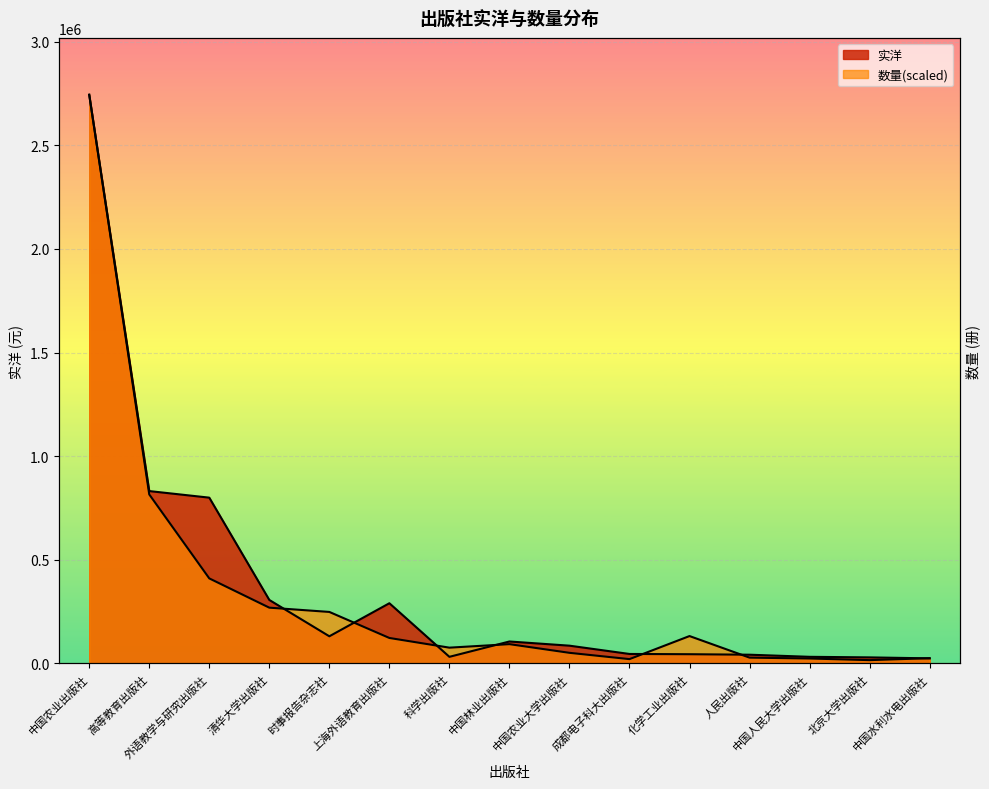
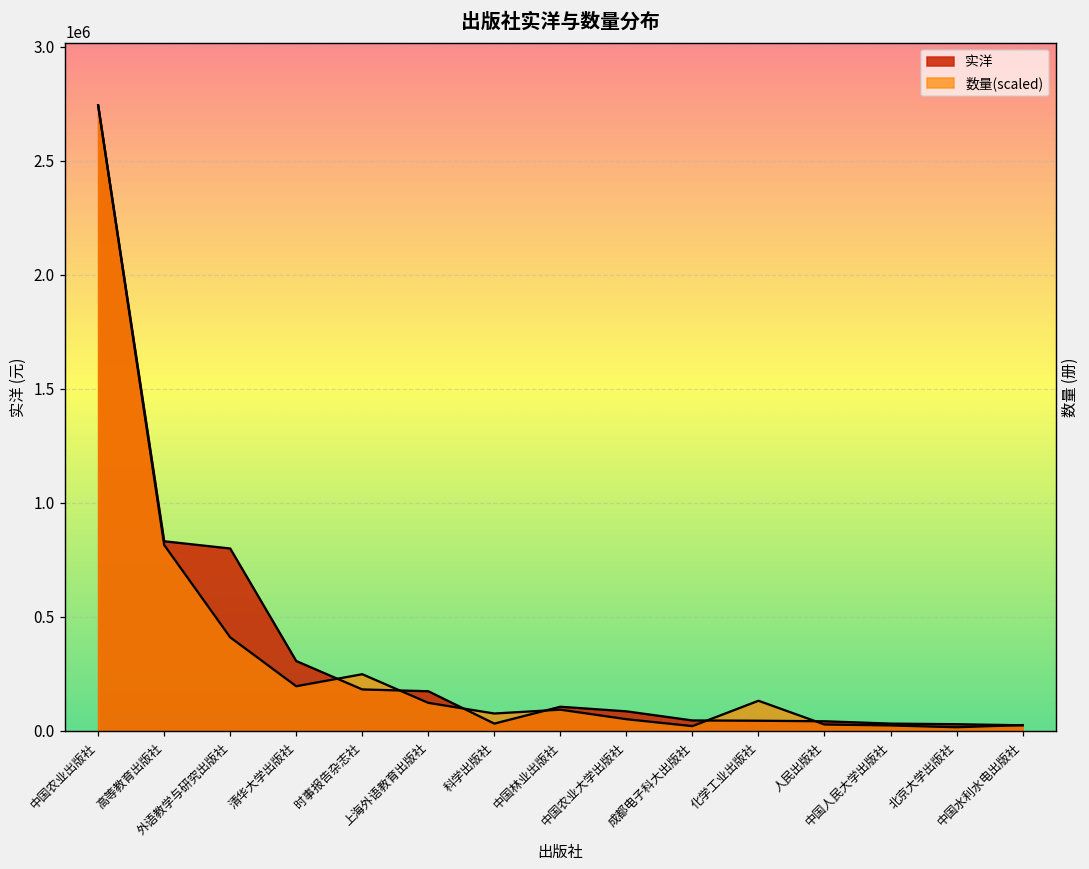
数量(scaled), 清华大学出版社: 270000 -> 200000
实洋, 时事报告杂志社: 130000 -> 180000
实洋, 上海外语教育出版社: 290000 -> 170000
